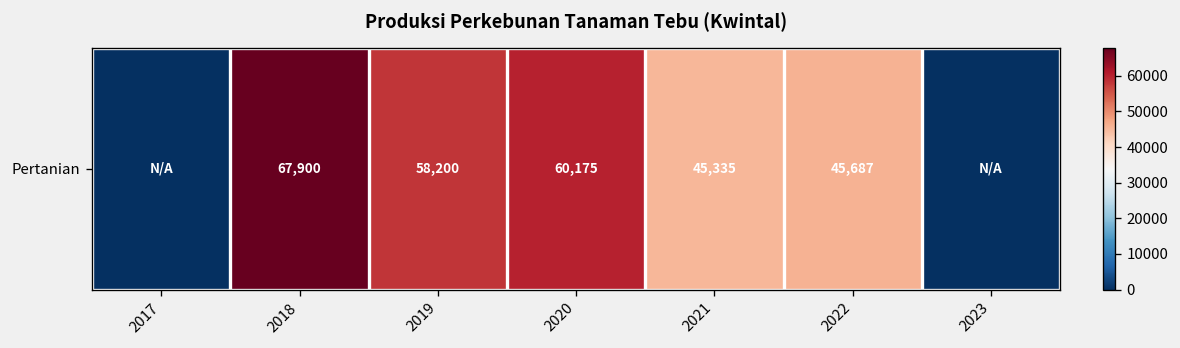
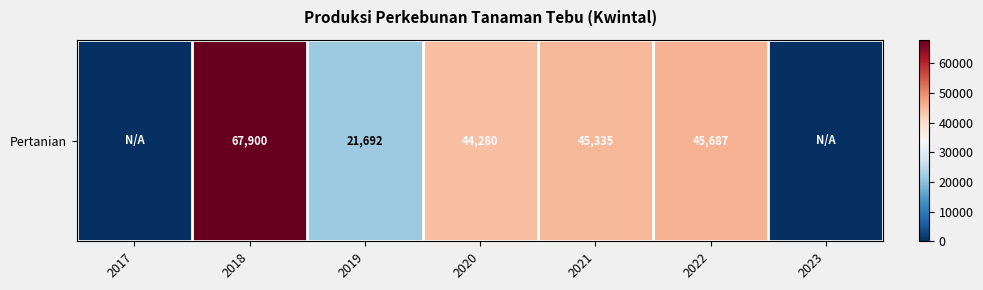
Pertanian, 2019: 58,200 -> 21,692
Pertanian, 2020: 60,175 -> 44,280
